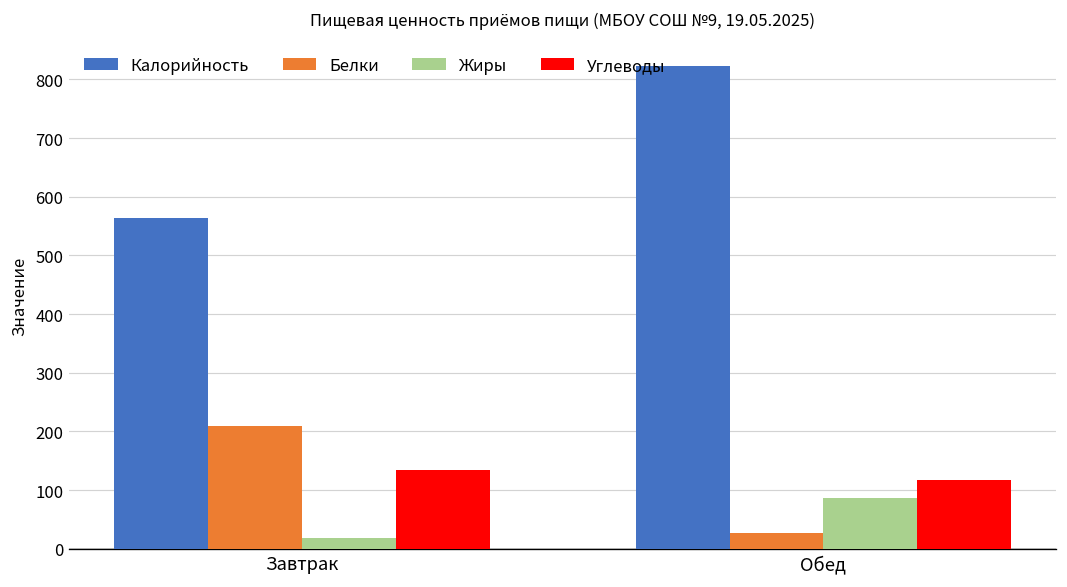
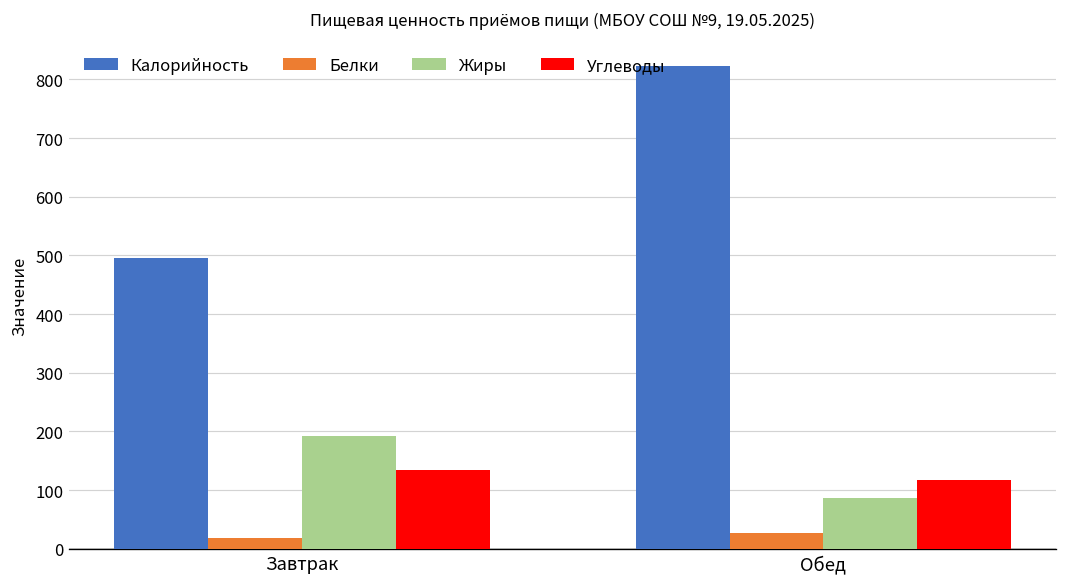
Калорийность, Завтрак: 560 -> 500
Белки, Завтрак: 210 -> 20
Жиры, Завтрак: 20 -> 190
